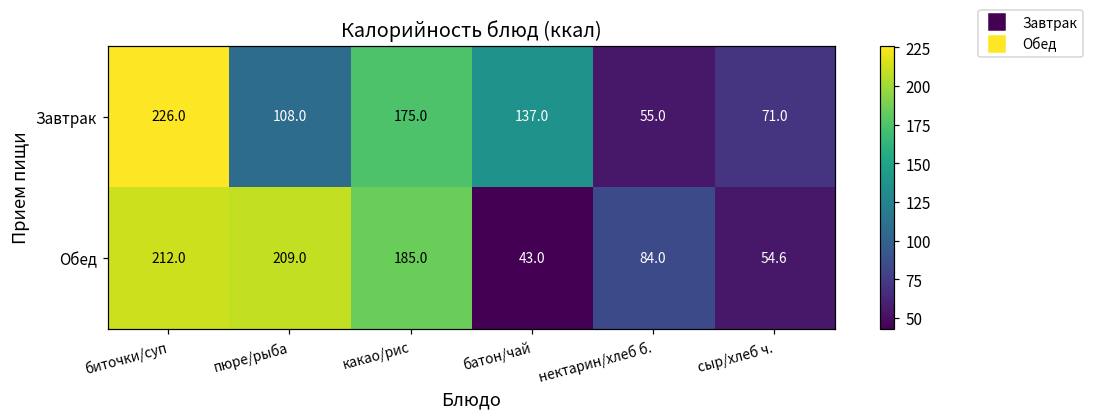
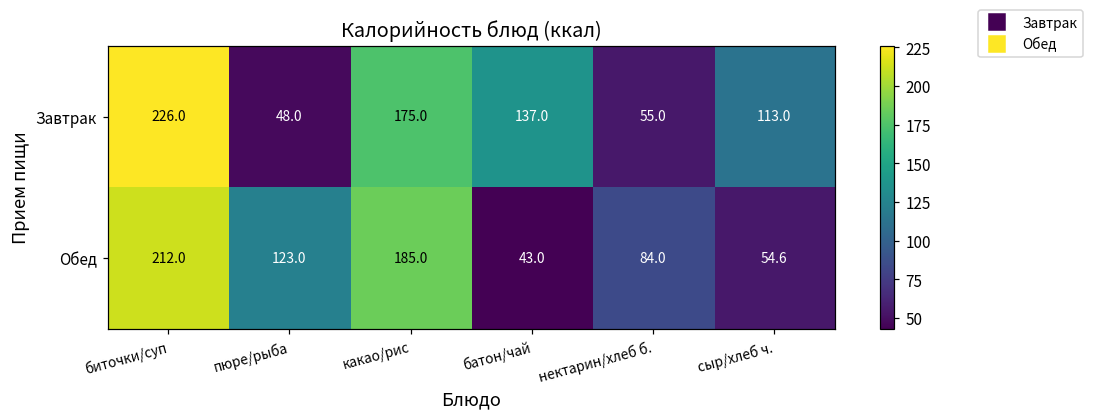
Завтрак, пюре/рыба: 108.0 -> 48.0
Завтрак, сыр/хлеб ч.: 71.0 -> 113.0
Обед, пюре/рыба: 209.0 -> 123.0
